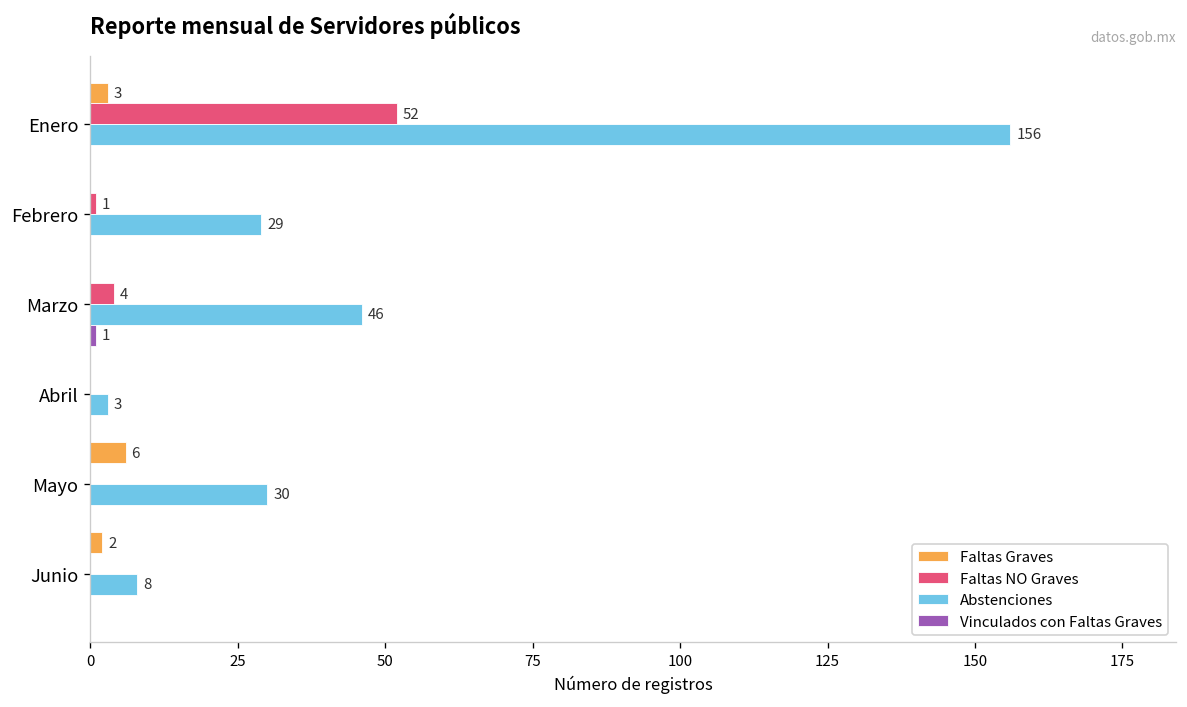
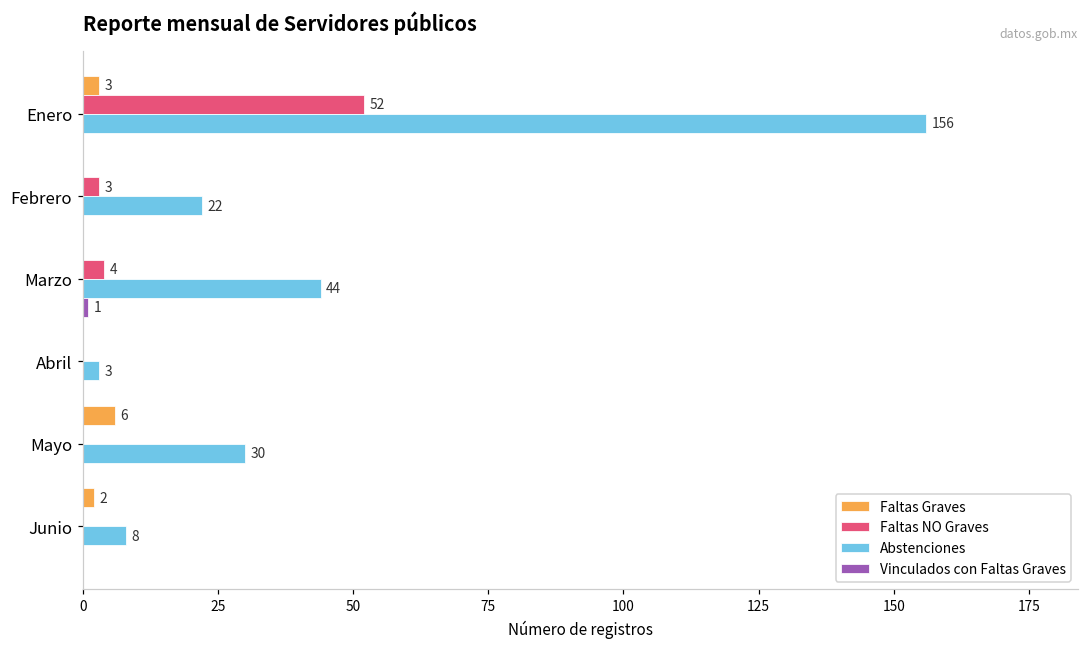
Faltas NO Graves, Febrero: 1 -> 3
Abstenciones, Febrero: 29 -> 22
Abstenciones, Marzo: 46 -> 44
